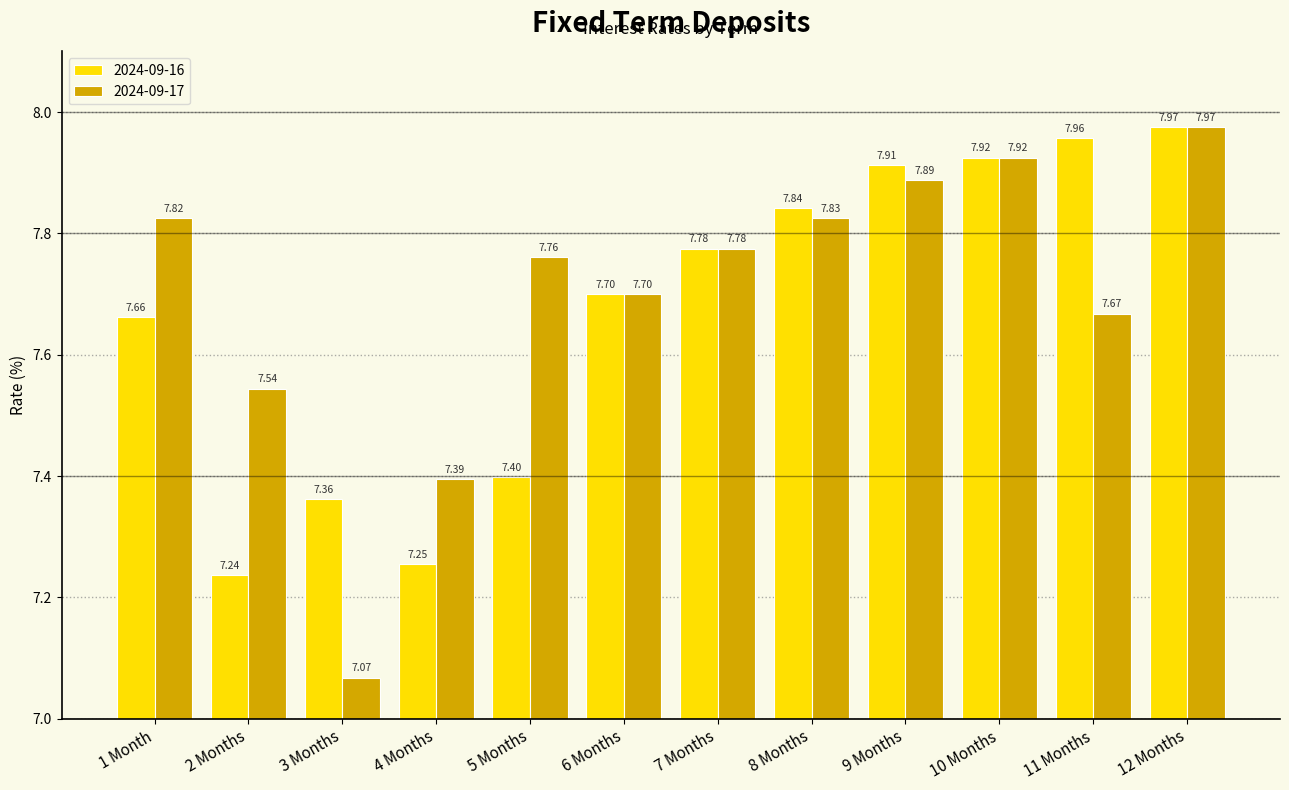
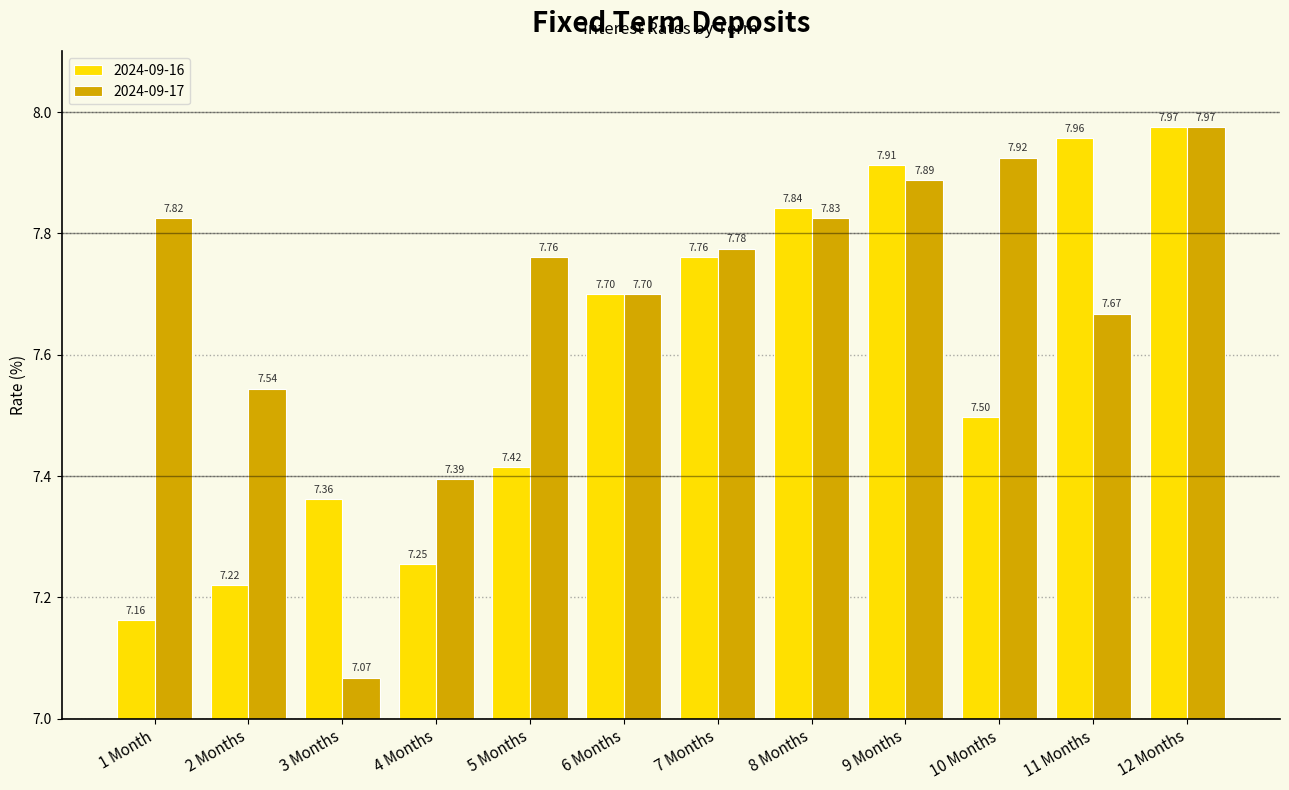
2024-09-16, 1 Month: 7.66 -> 7.16
2024-09-16, 2 Months: 7.24 -> 7.22
2024-09-16, 5 Months: 7.40 -> 7.42
2024-09-16, 7 Months: 7.78 -> 7.76
2024-09-16, 10 Months: 7.92 -> 7.50
